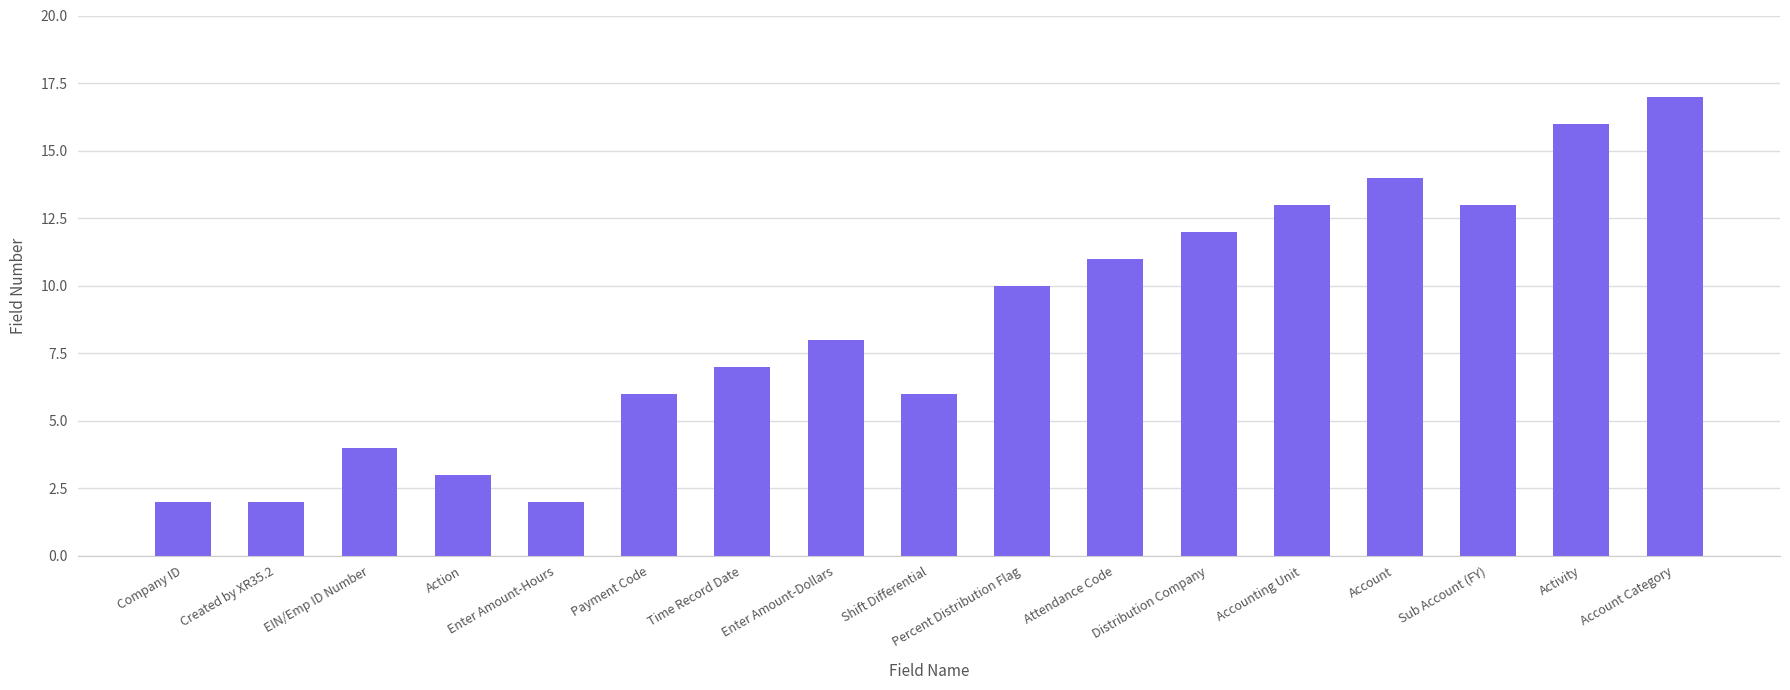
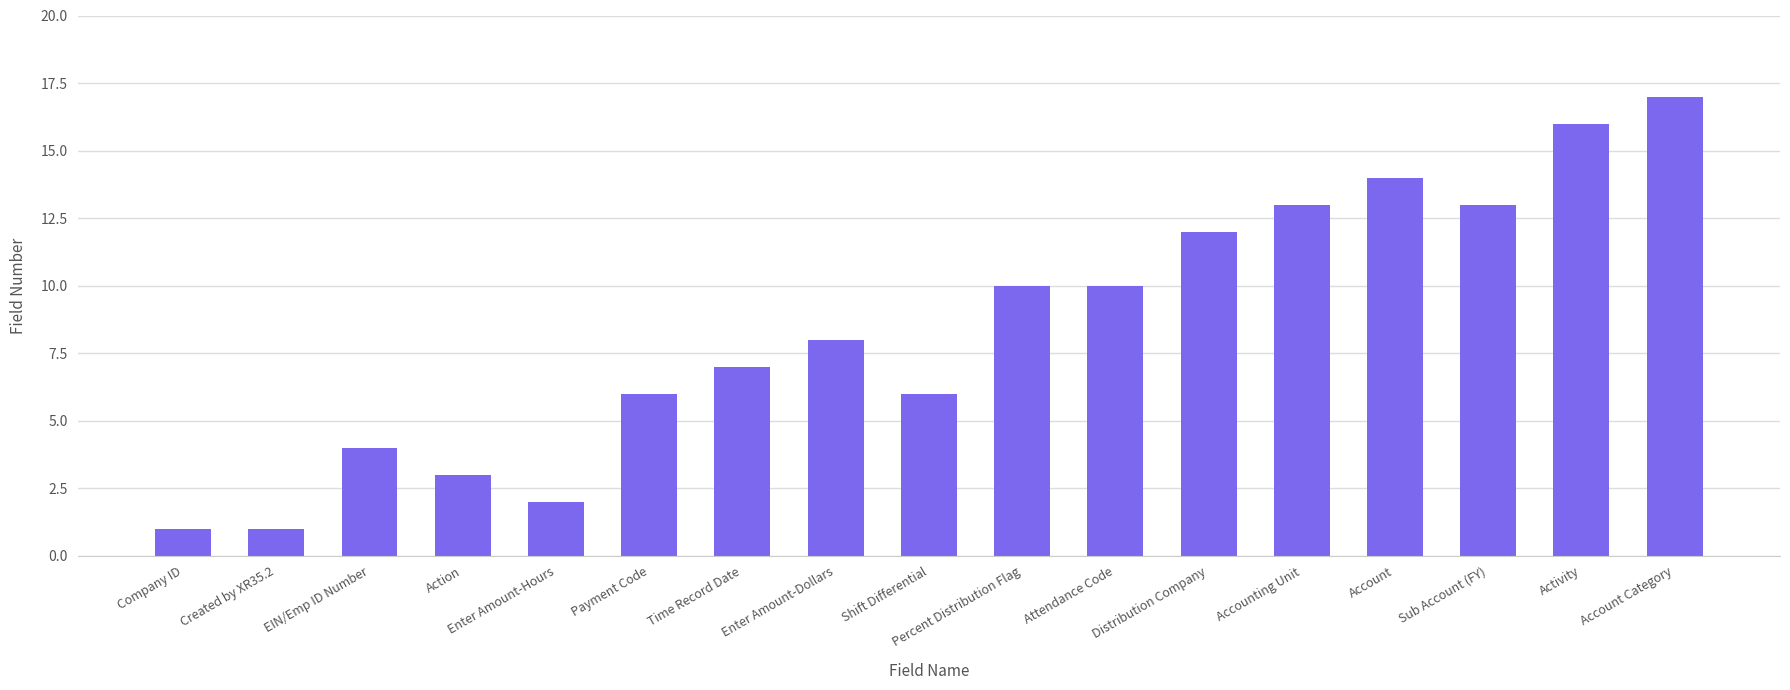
Company ID: 2 -> 1
Created by XR35.2: 2 -> 1
Attendance Code: 11 -> 10
